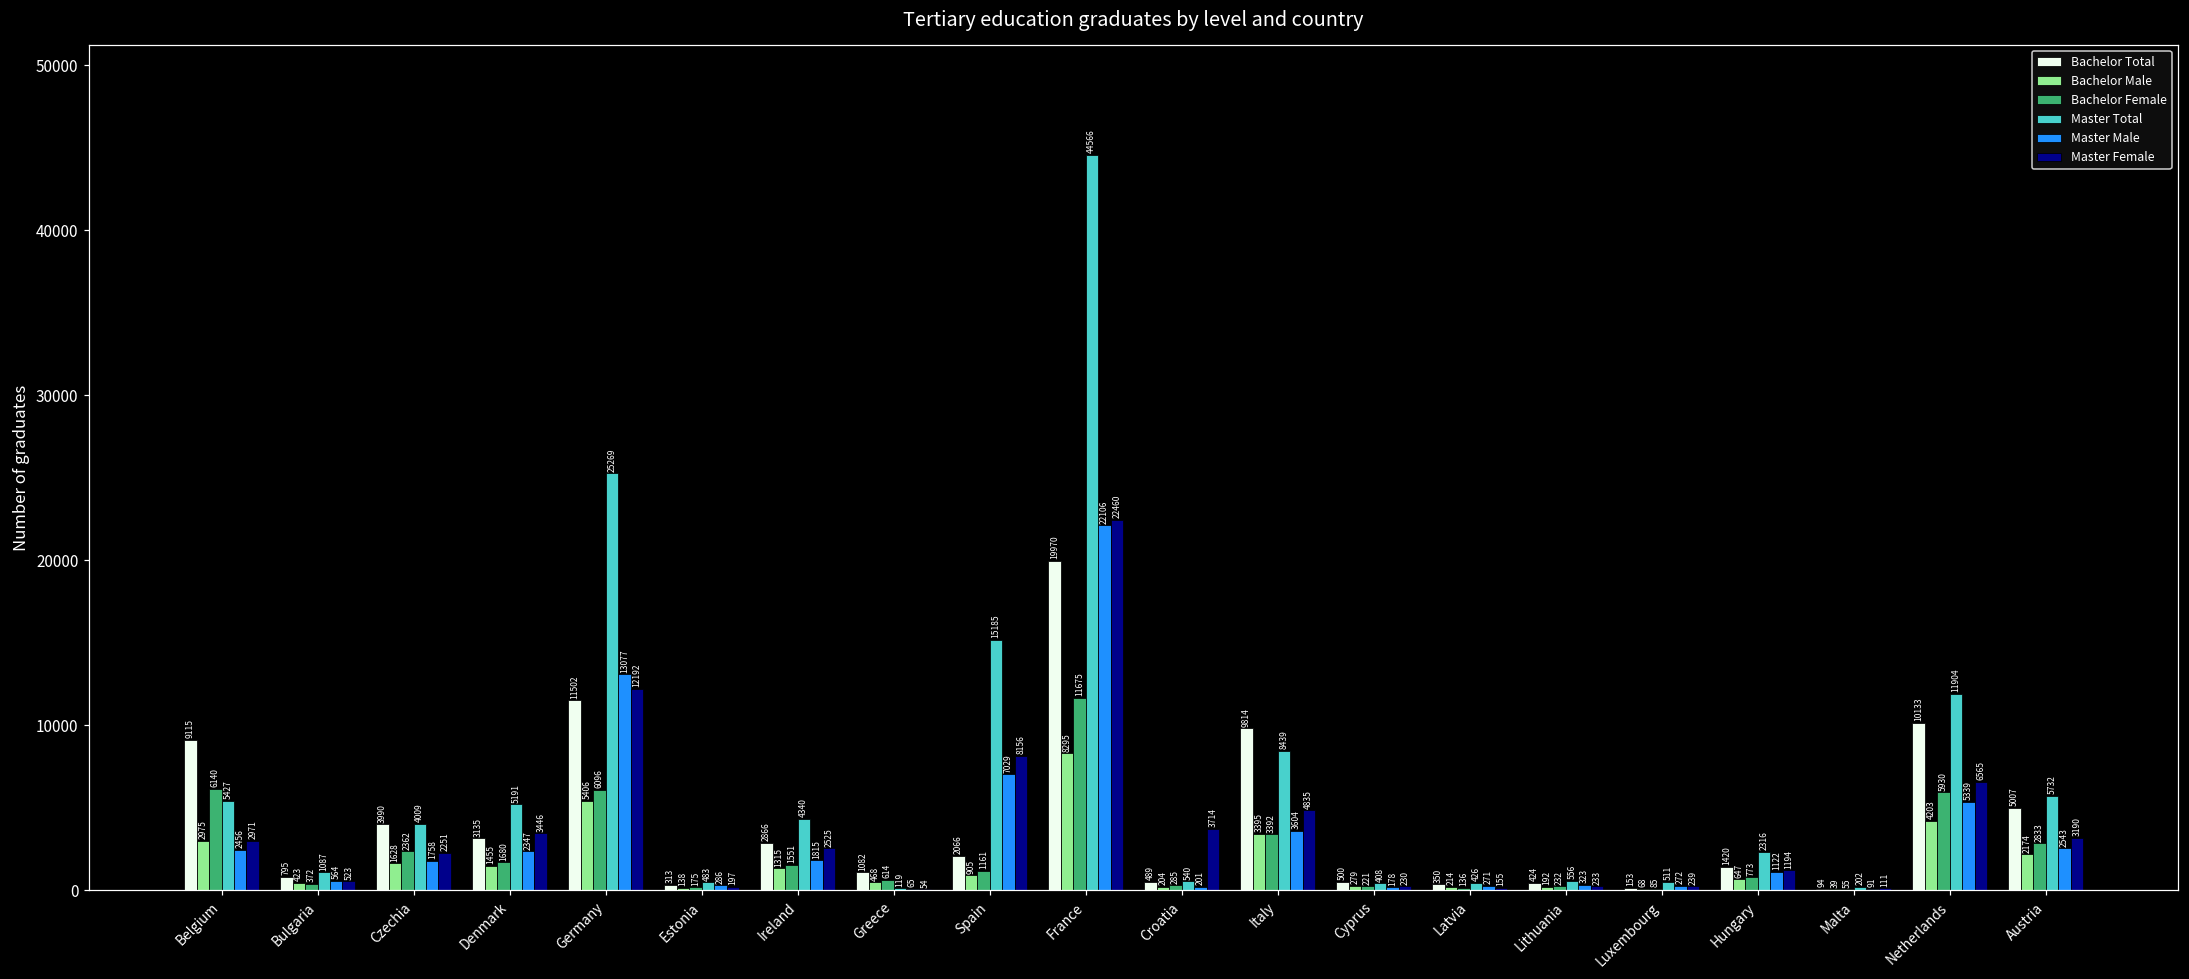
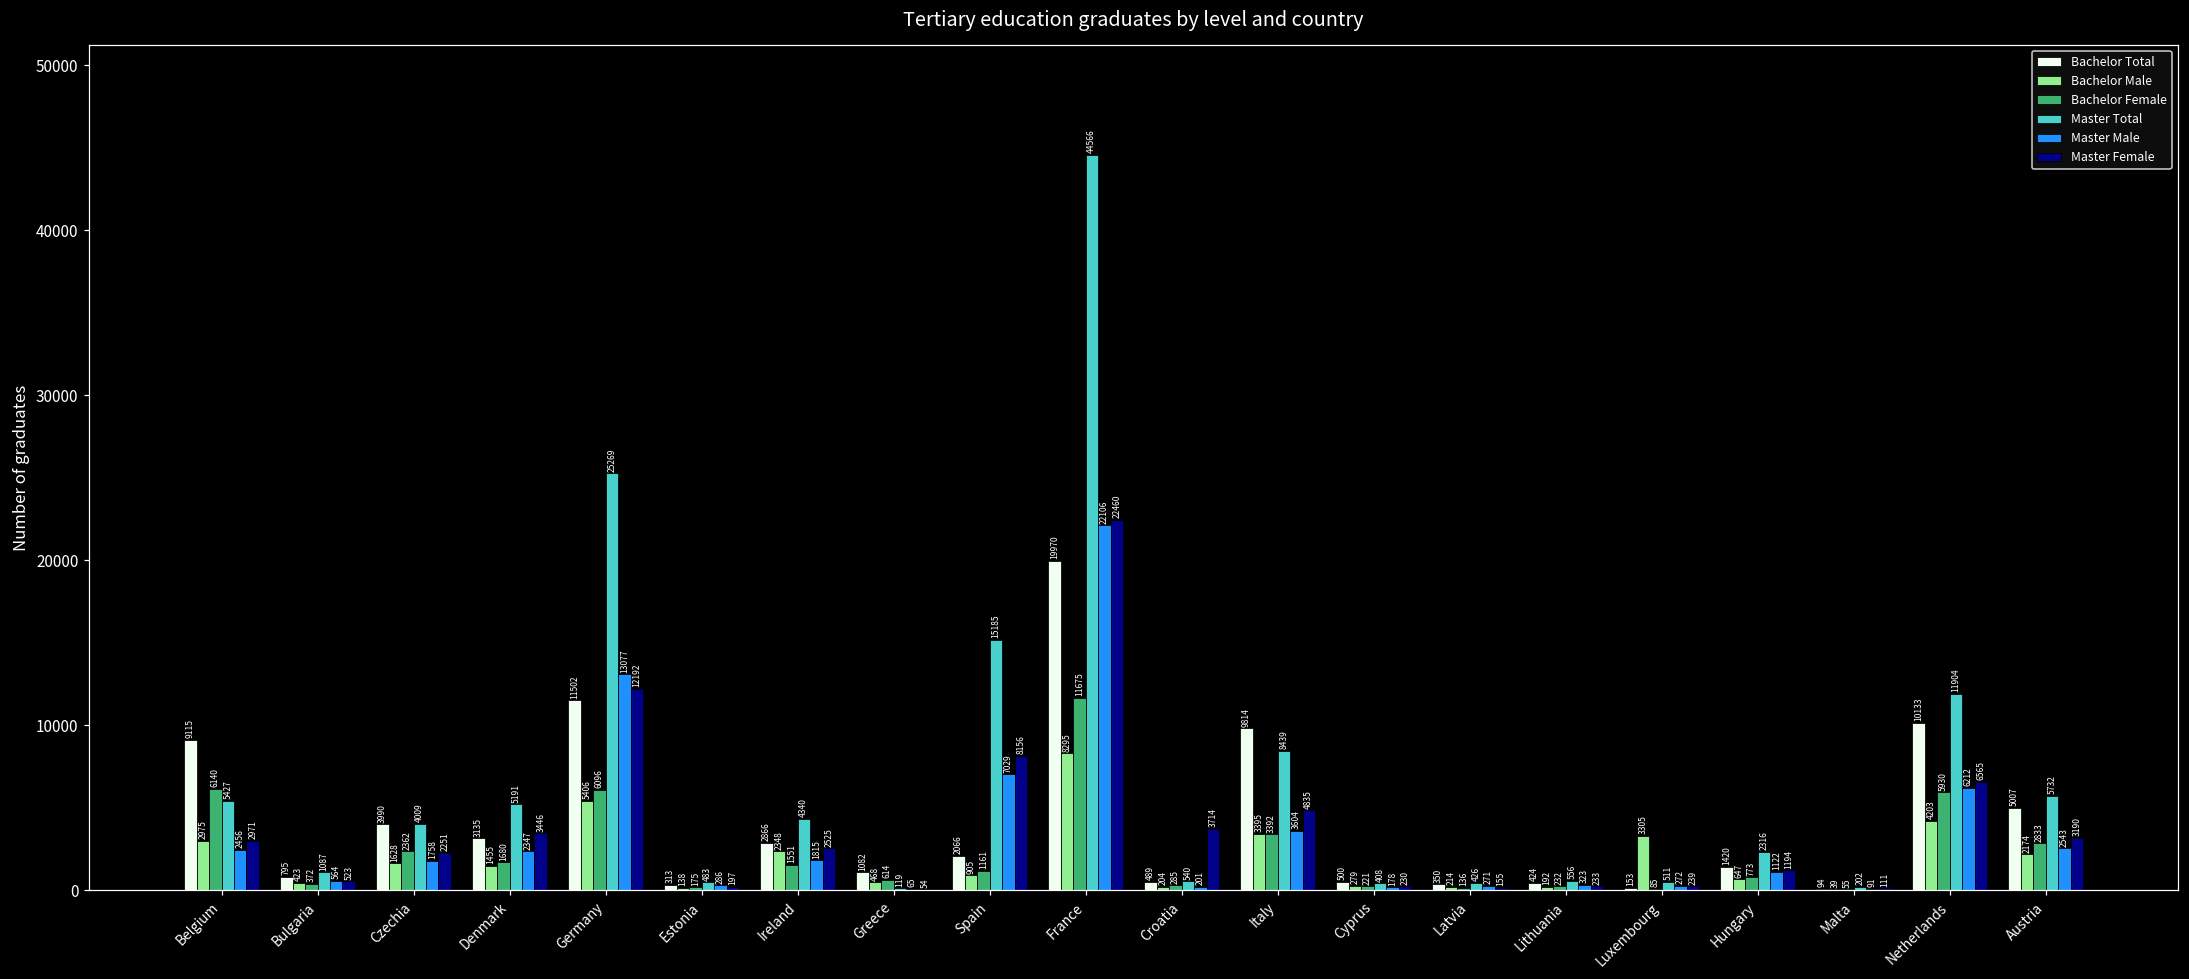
Bachelor Male, Ireland: 1315 -> 2348
Bachelor Male, Luxembourg: 68 -> 3305
Master Male, Netherlands: 5339 -> 6212
